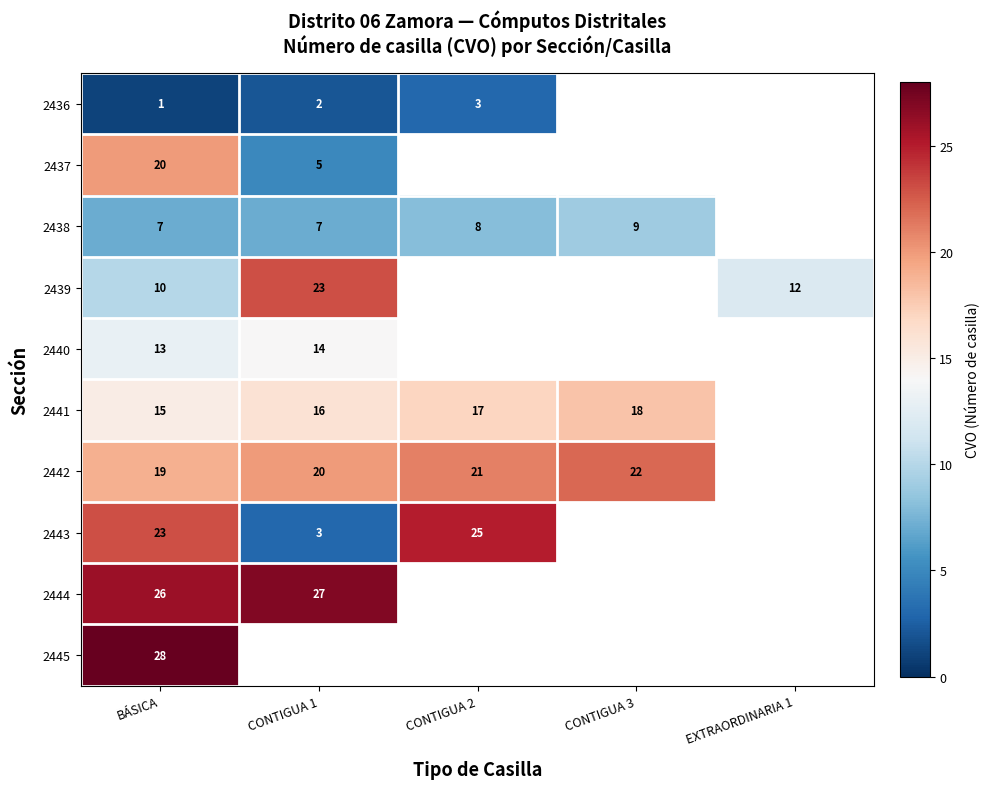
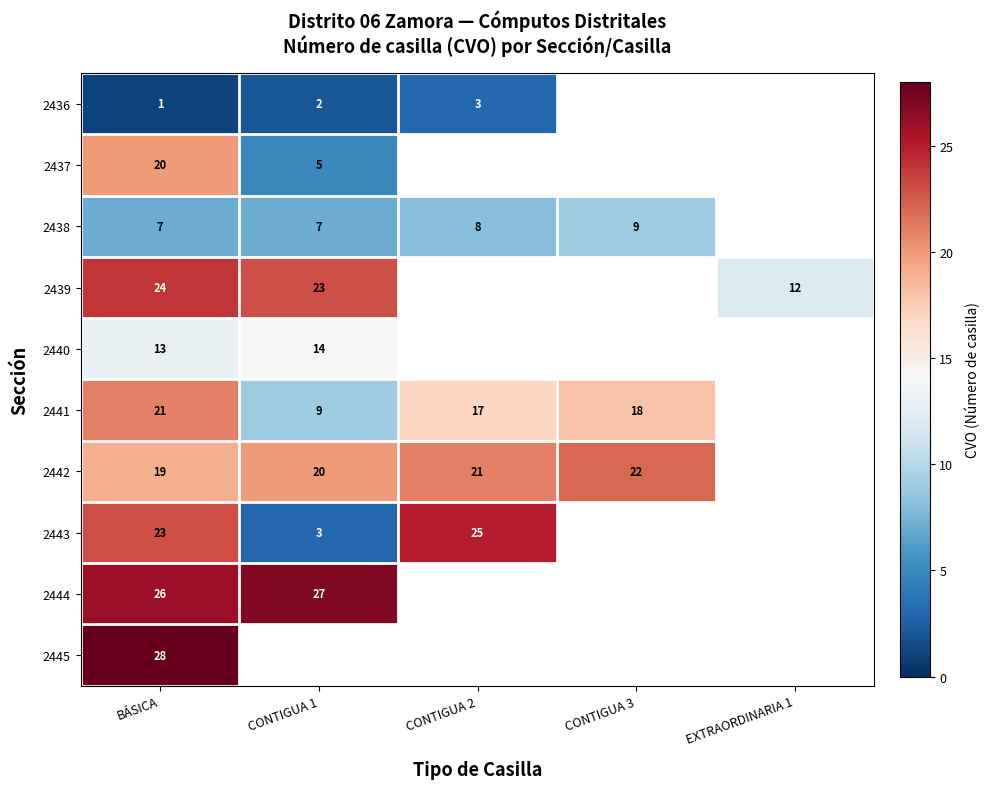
2439, BÁSICA: 10 -> 24
2441, BÁSICA: 15 -> 21
2441, CONTIGUA 1: 16 -> 9
